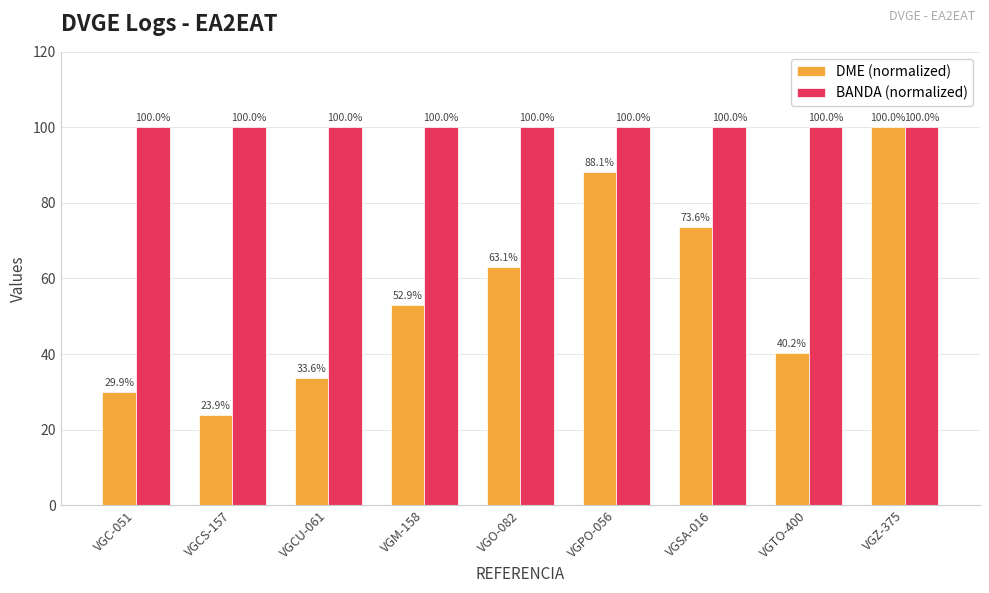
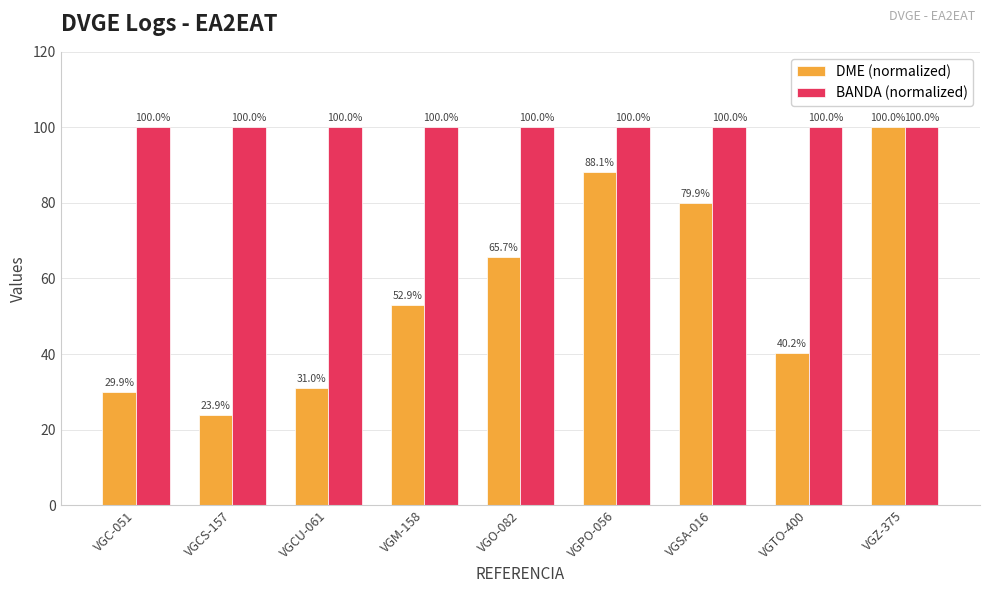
DME (normalized), VGCU-061: 33.6% -> 31.0%
DME (normalized), VGO-082: 63.1% -> 65.7%
DME (normalized), VGSA-016: 73.6% -> 79.9%
